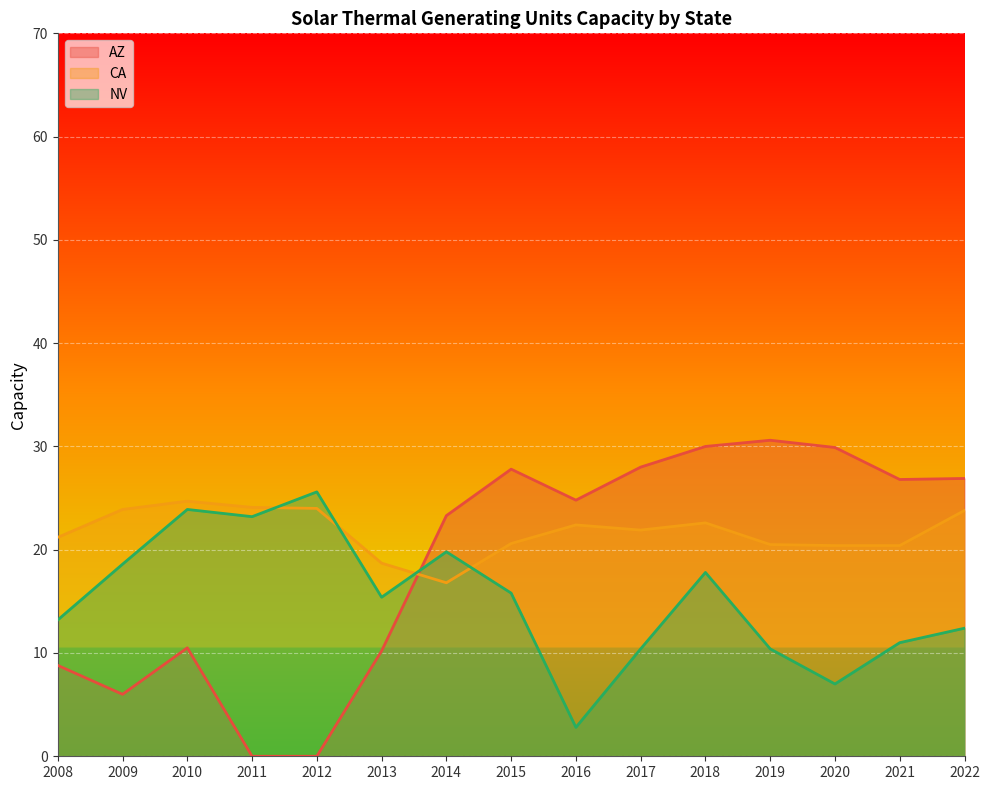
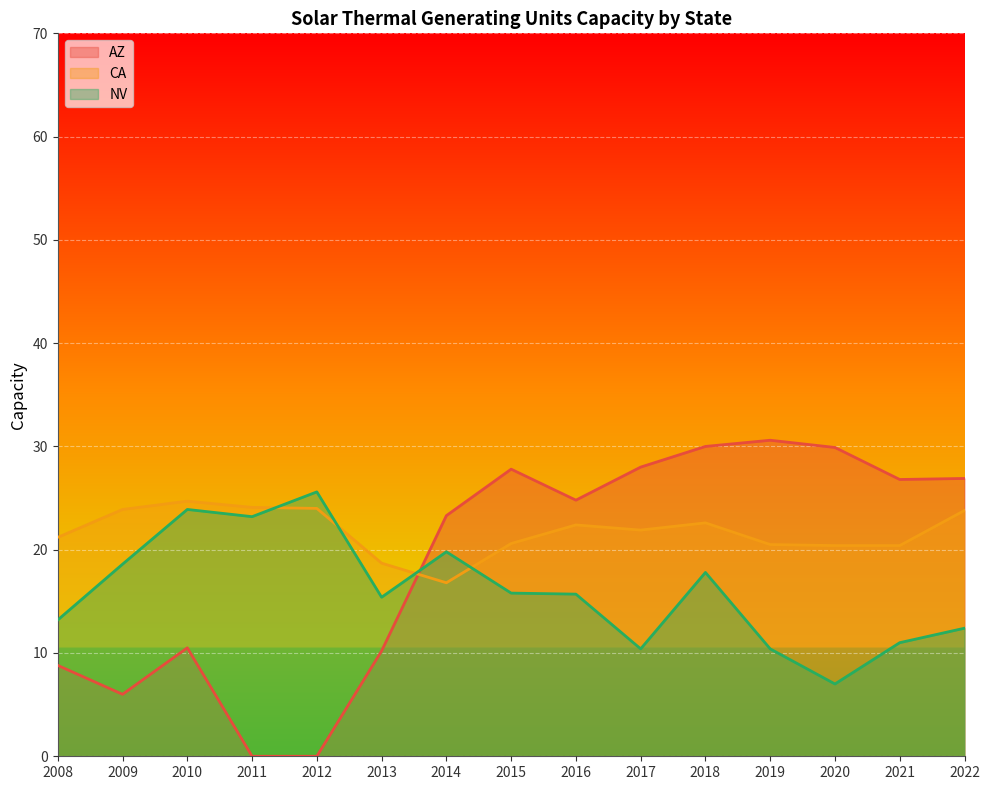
NV, 2016: 2.8 -> 15.7
